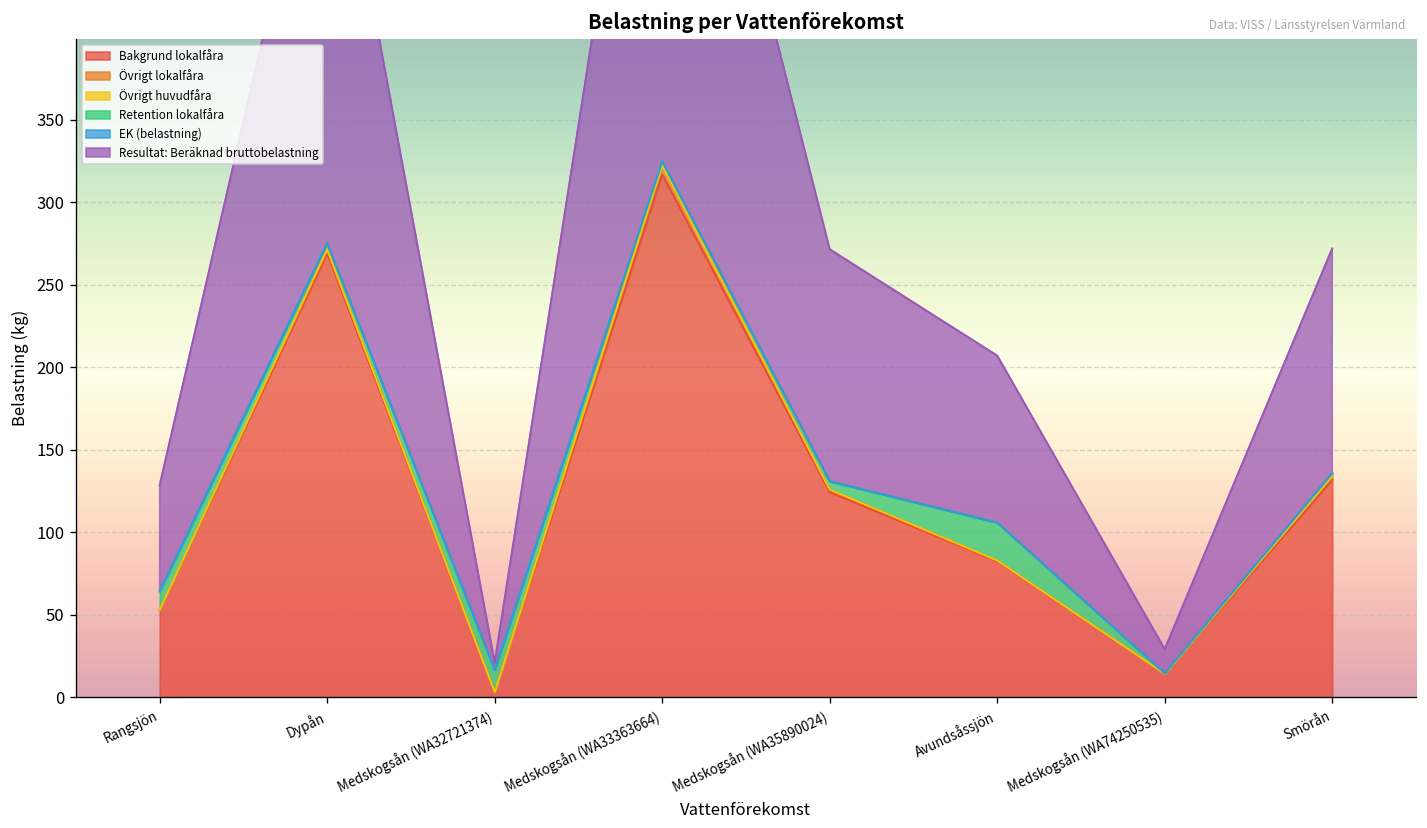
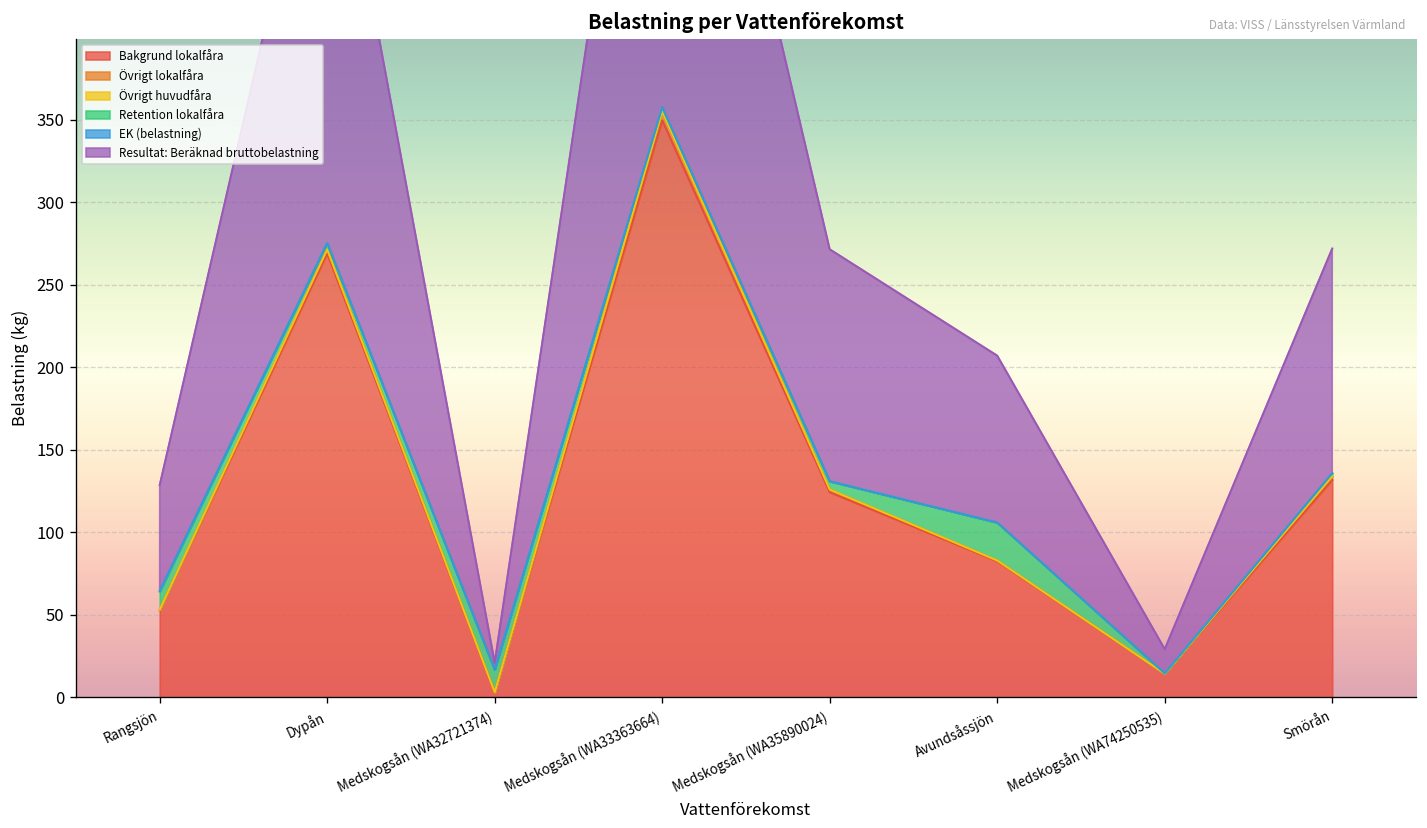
Bakgrund lokalfåra, Medskogsån (WA33363664): 317 -> 350
